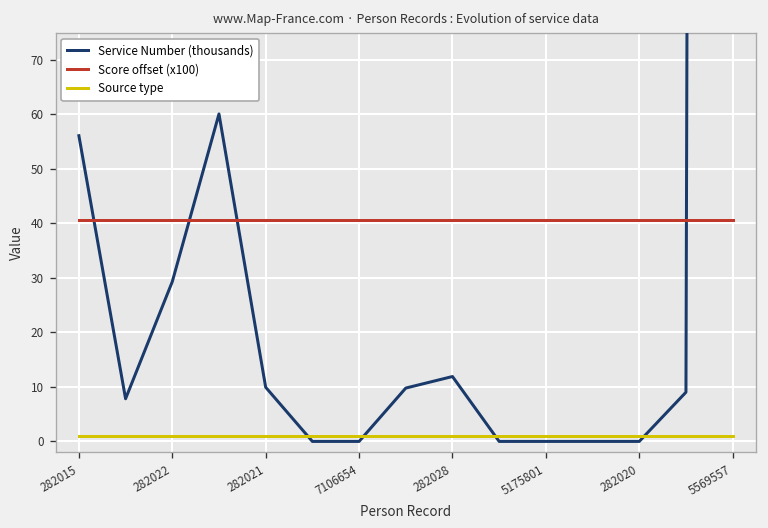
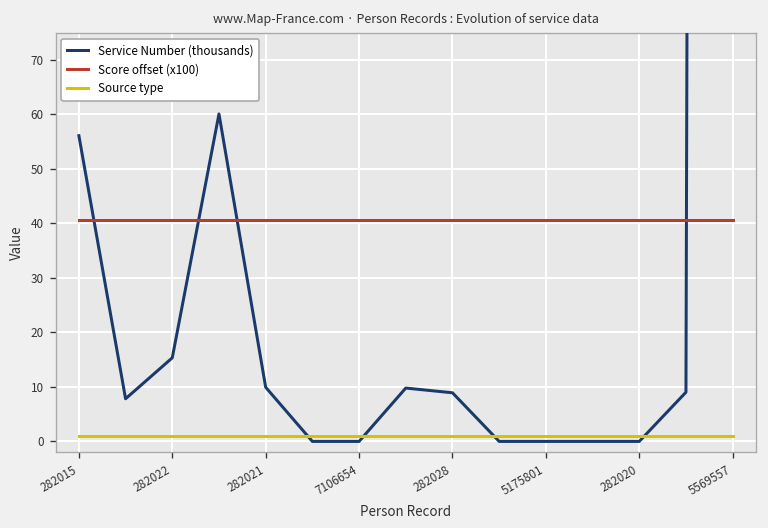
Service Number (thousands), 282022: 29 -> 15
Service Number (thousands), 282028: 12 -> 9
